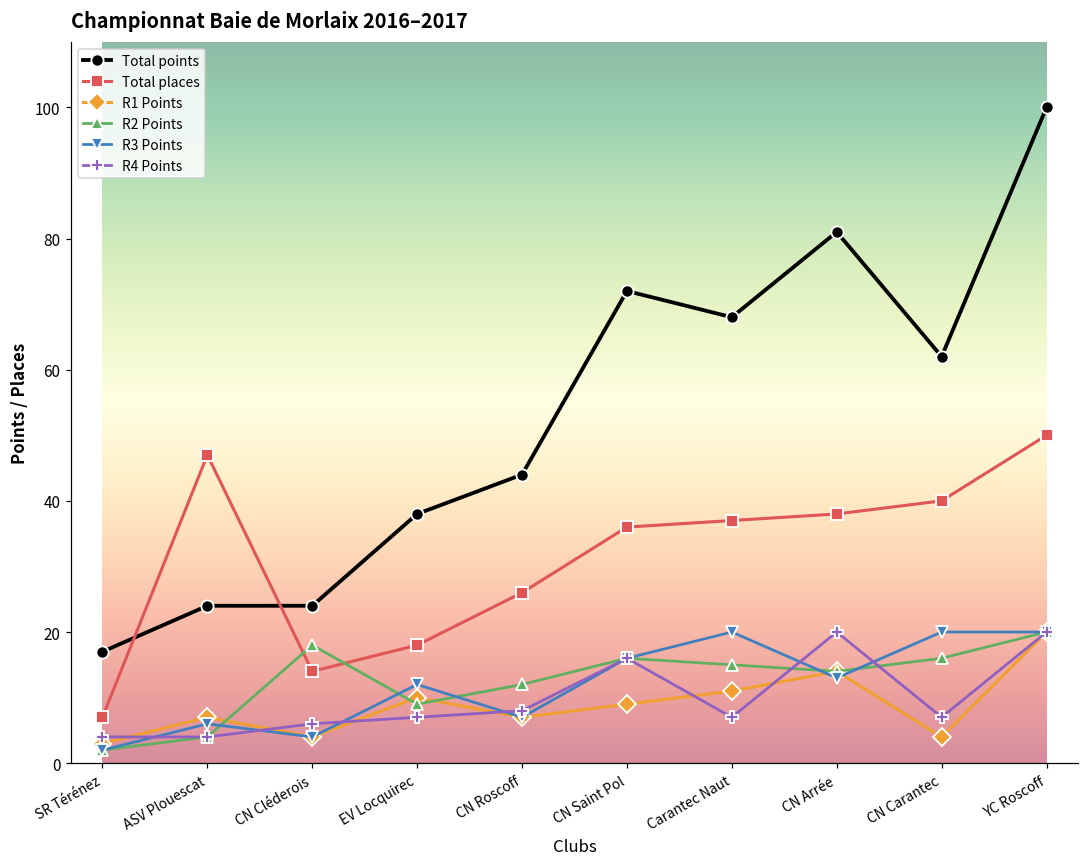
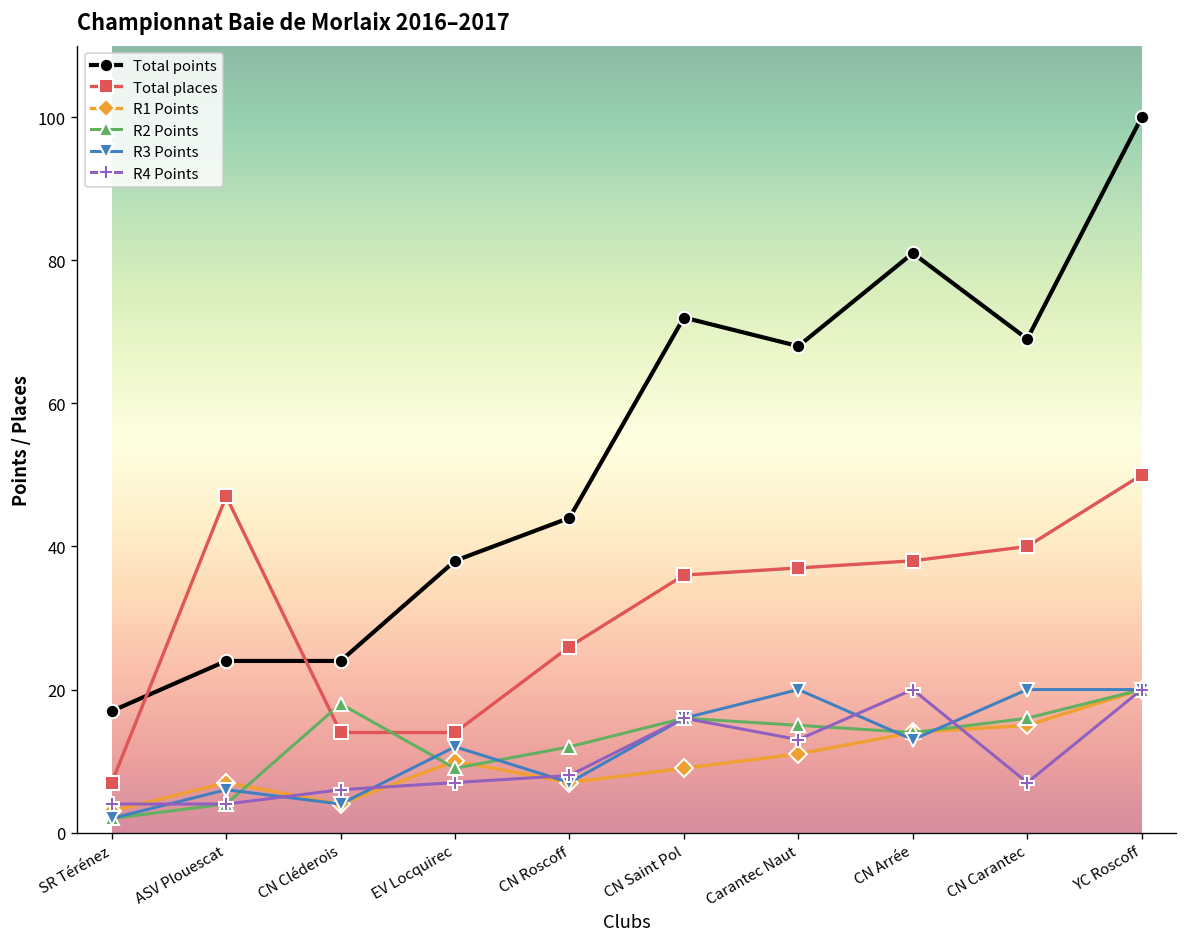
Total places, EV Locquirec: 18 -> 14
R4 Points, Carantec Naut: 7 -> 13
Total points, CN Carantec: 62 -> 69
R1 Points, CN Carantec: 4 -> 15
